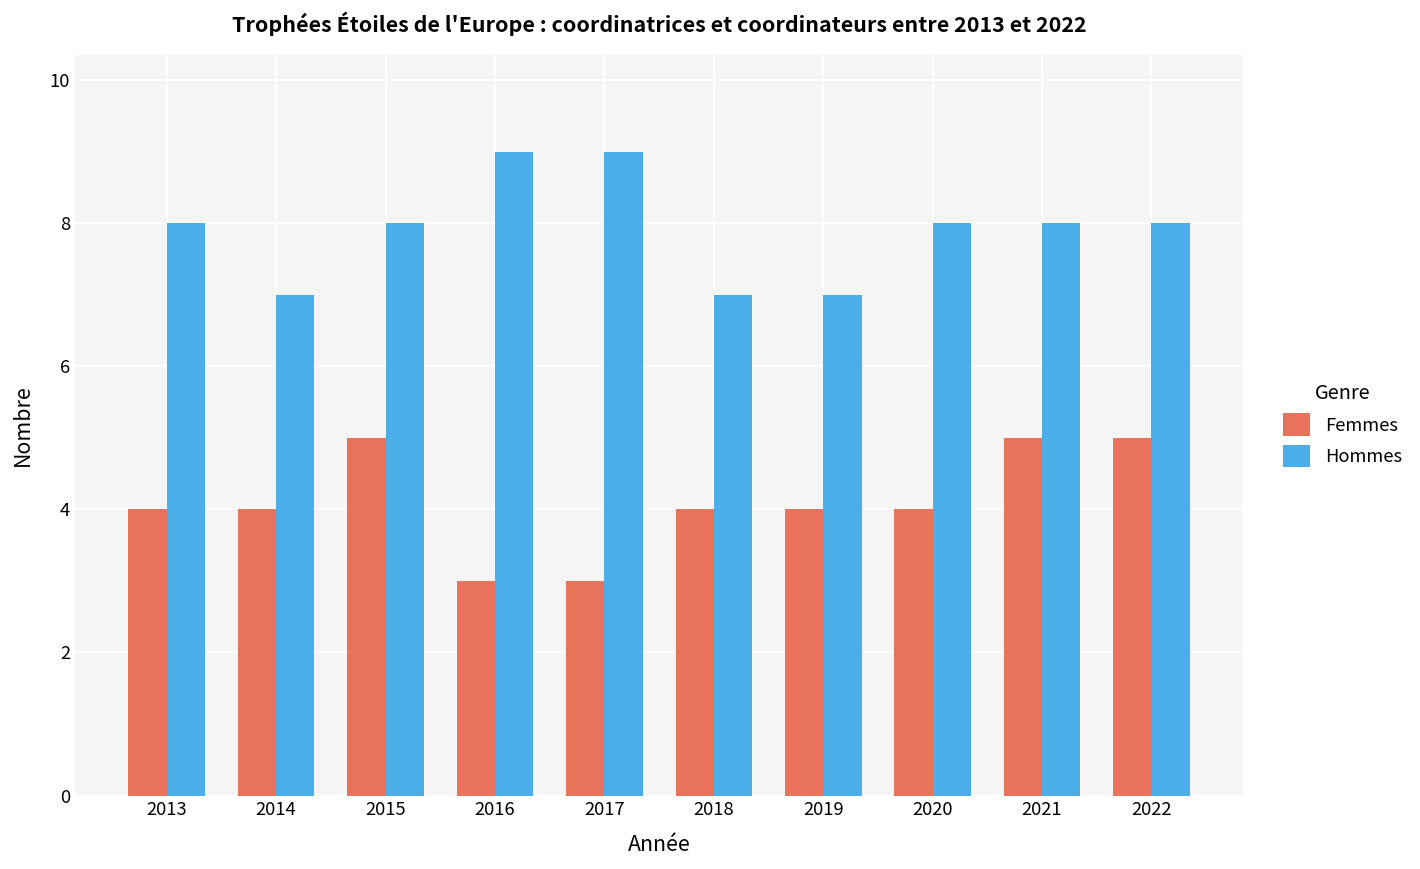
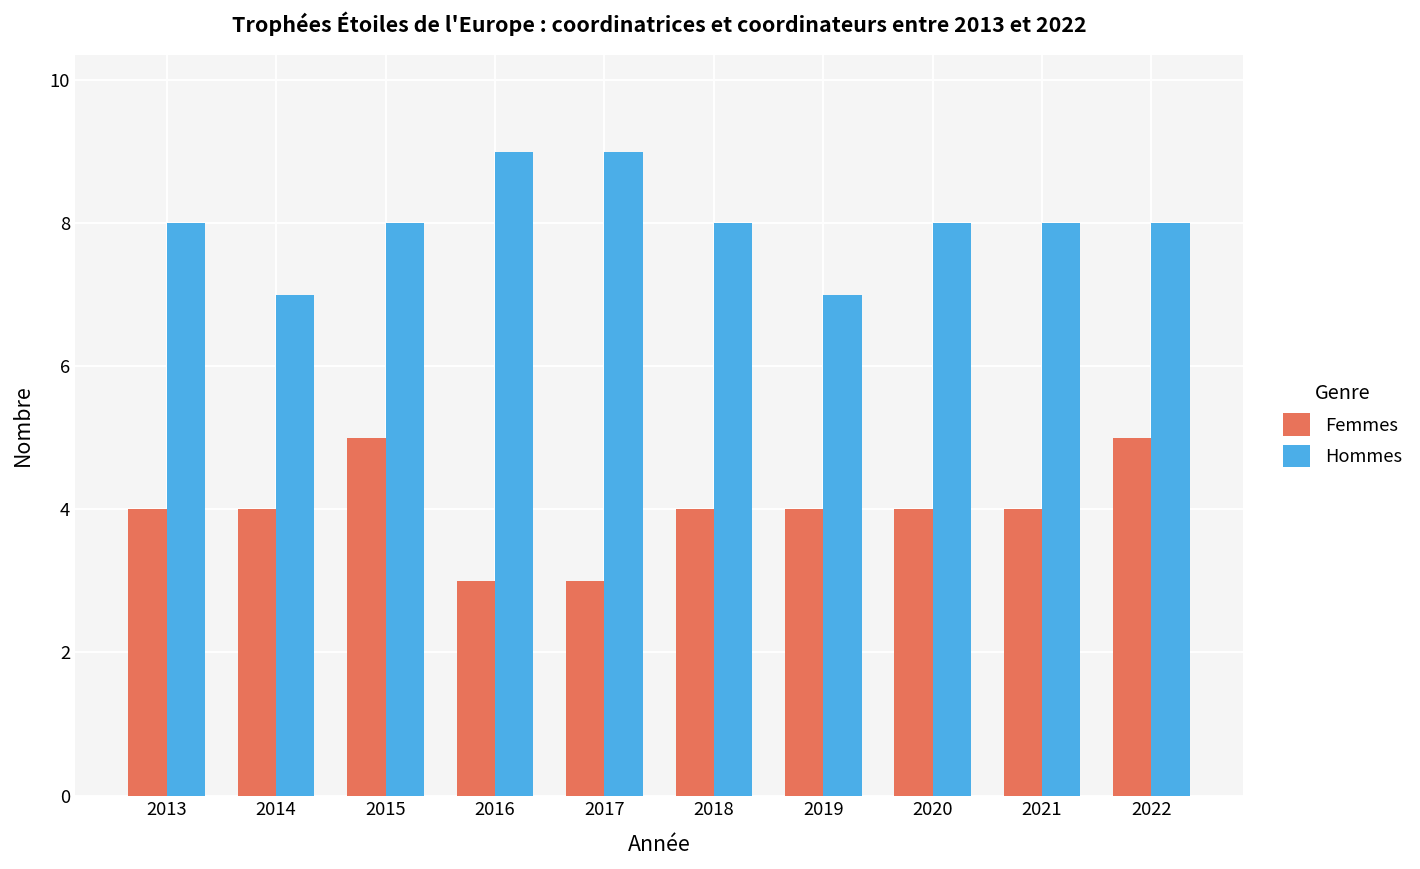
Hommes, 2018: 7 -> 8
Femmes, 2021: 5 -> 4
